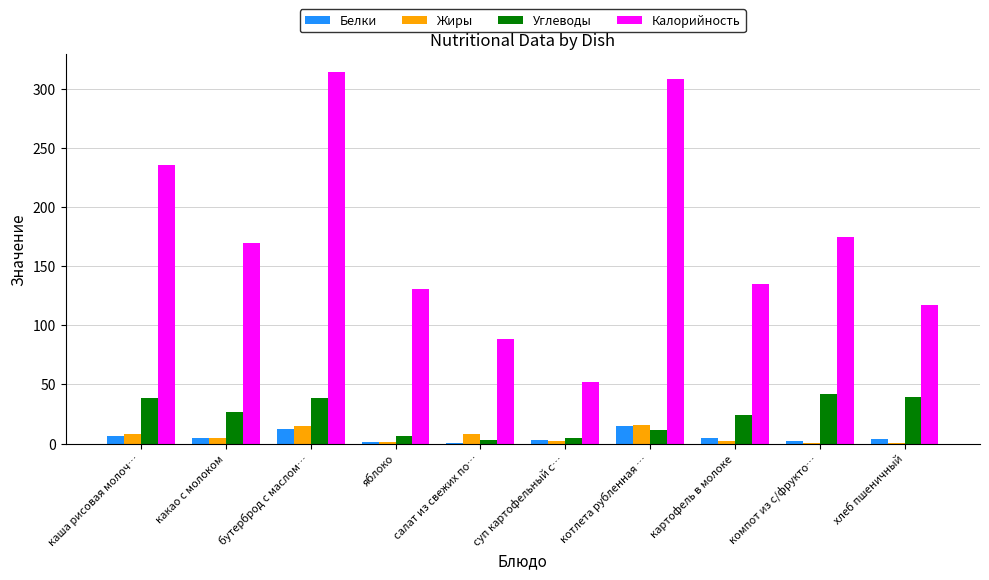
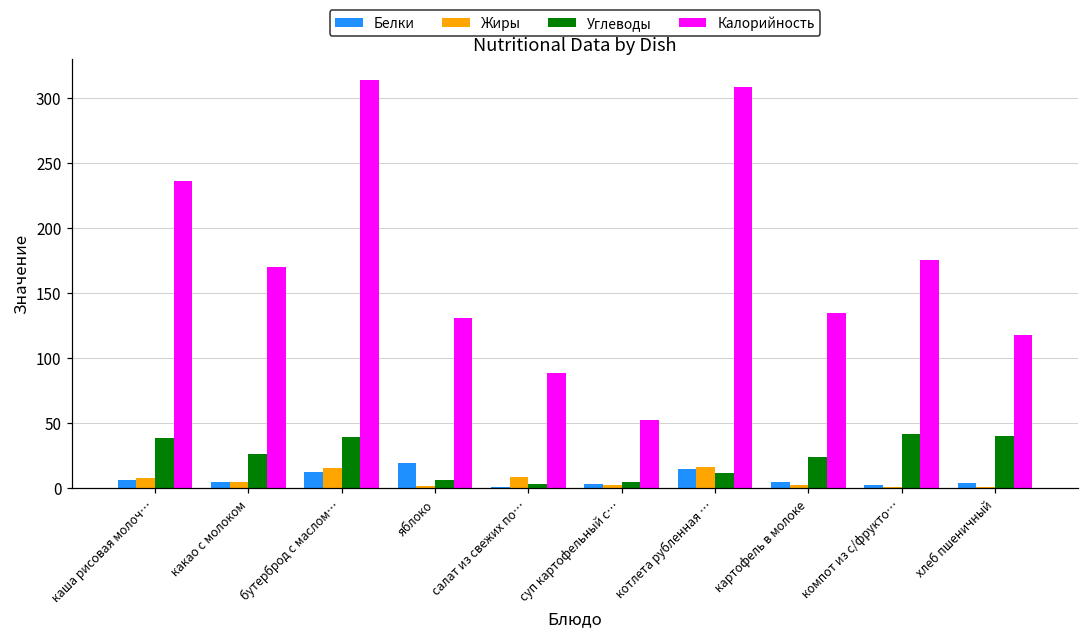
Белки, яблоко: 1 -> 19
